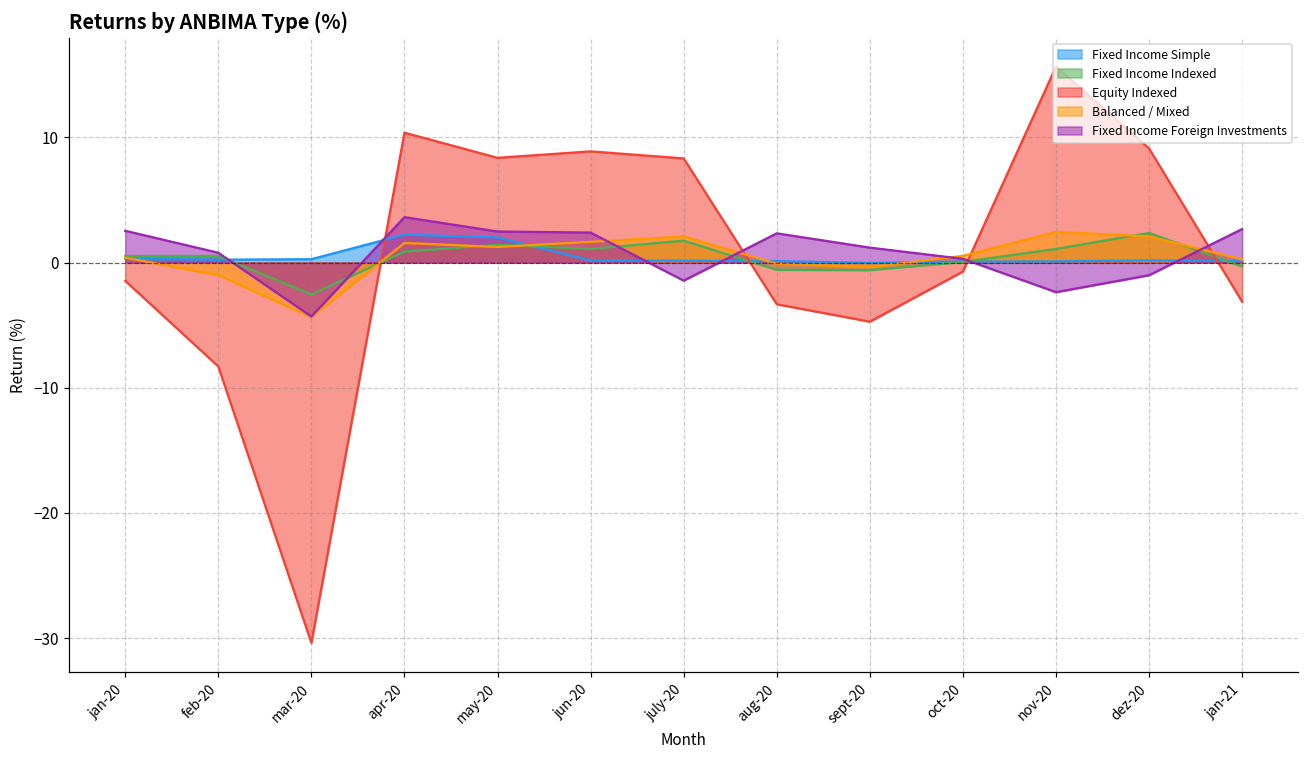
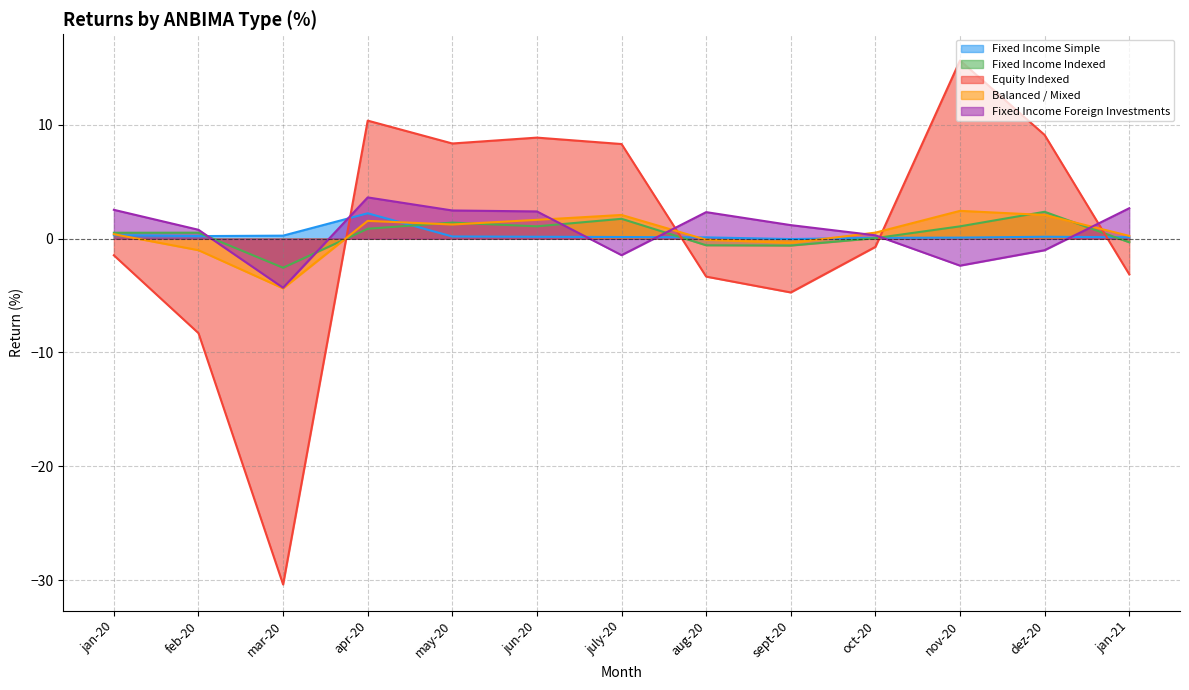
Fixed Income Simple, may-20: 2.0 -> 0.2
